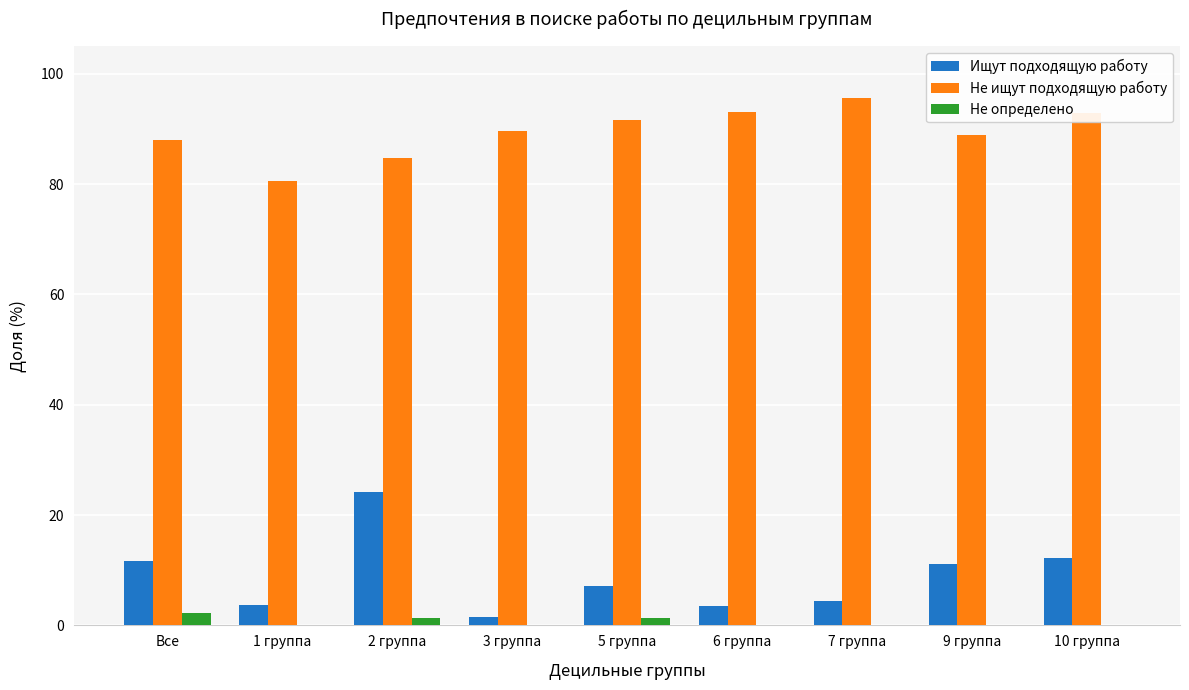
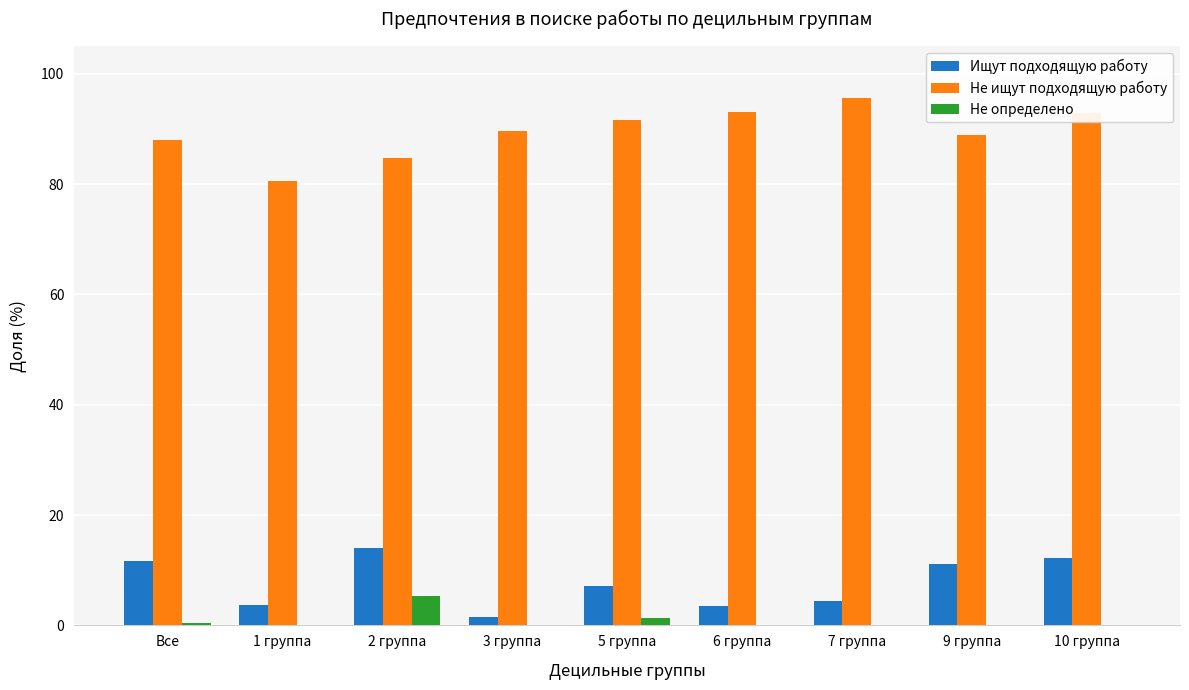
Не определено, Все: 2 -> 0
Ищут подходящую работу, 2 группа: 24 -> 14
Не определено, 2 группа: 1 -> 5
